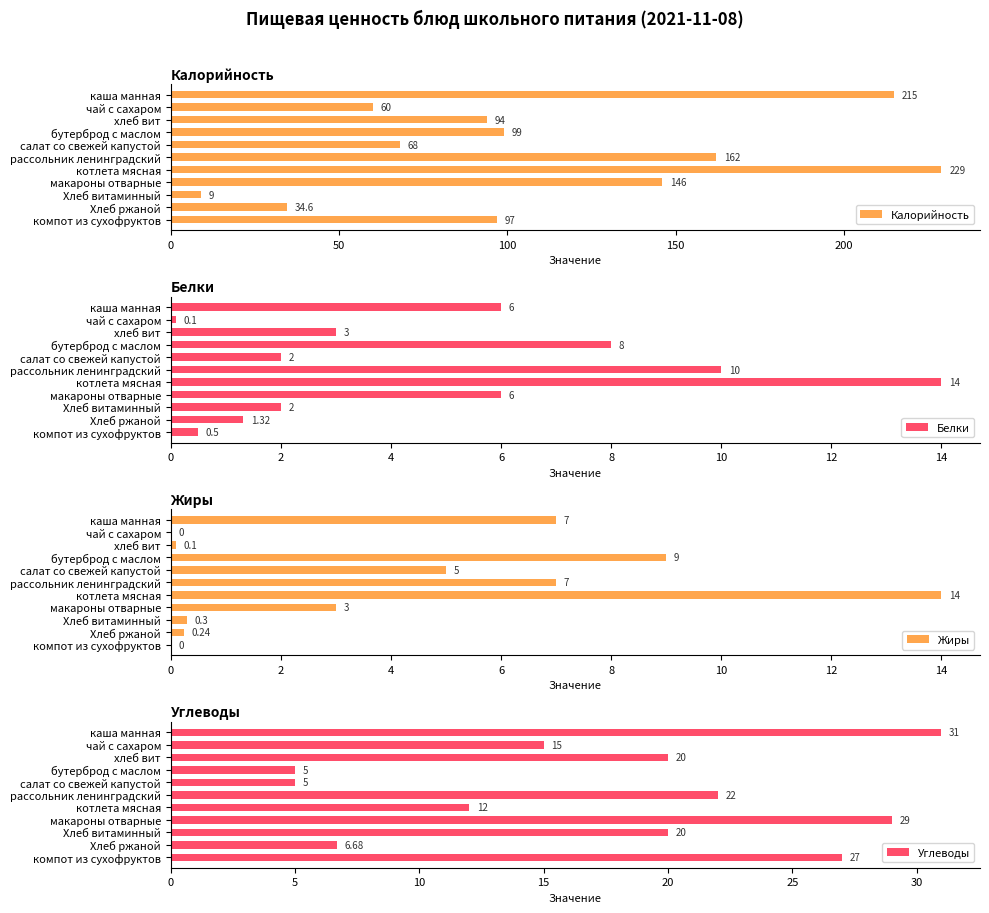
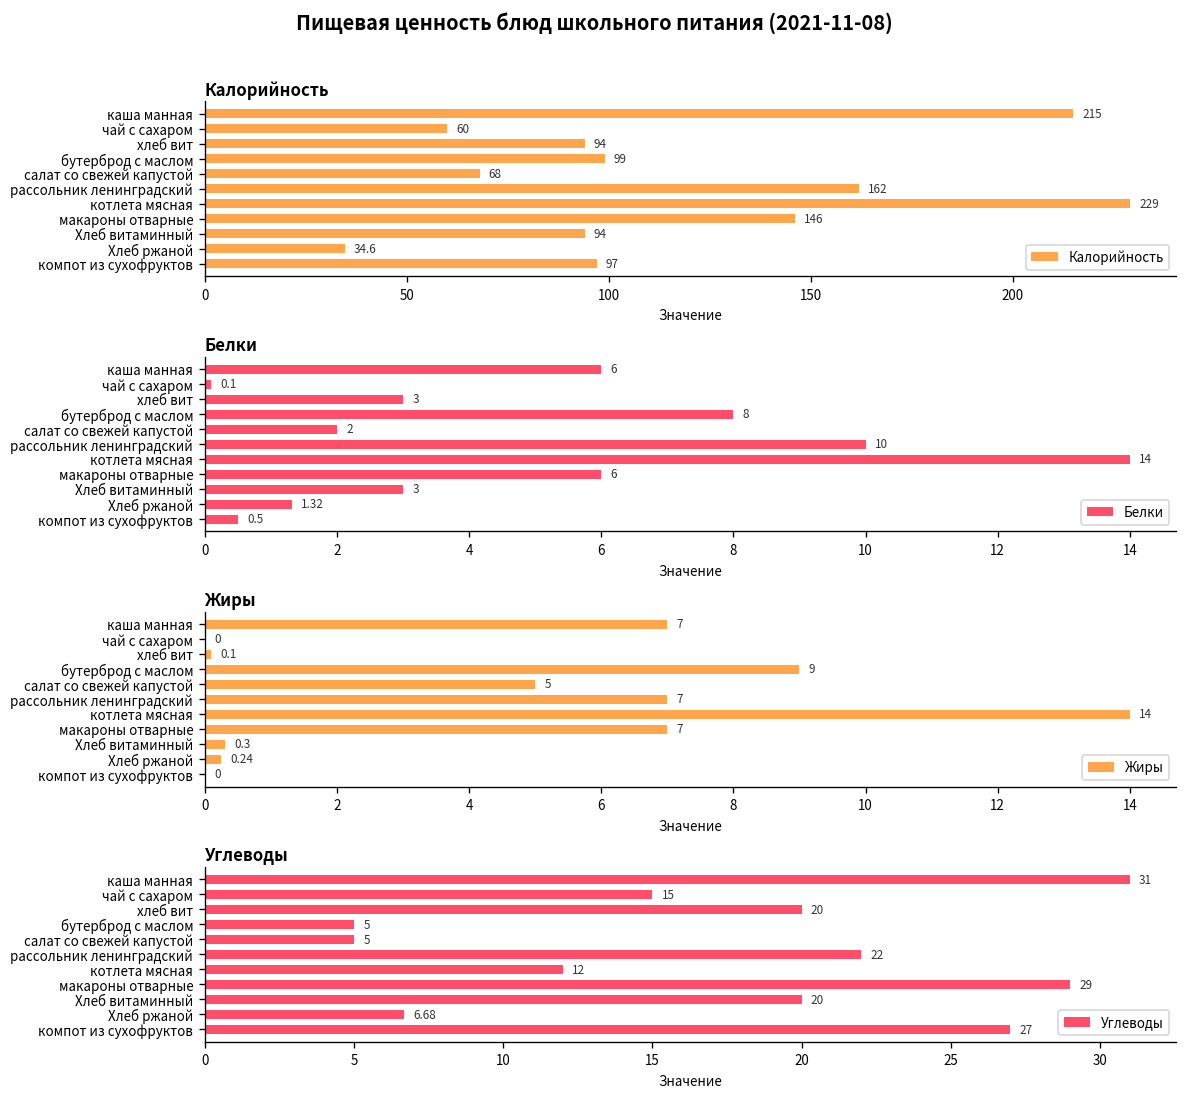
Калорийность, Хлеб витаминный: 9 -> 94
Белки, Хлеб витаминный: 2 -> 3
Жиры, макароны отварные: 3 -> 7
